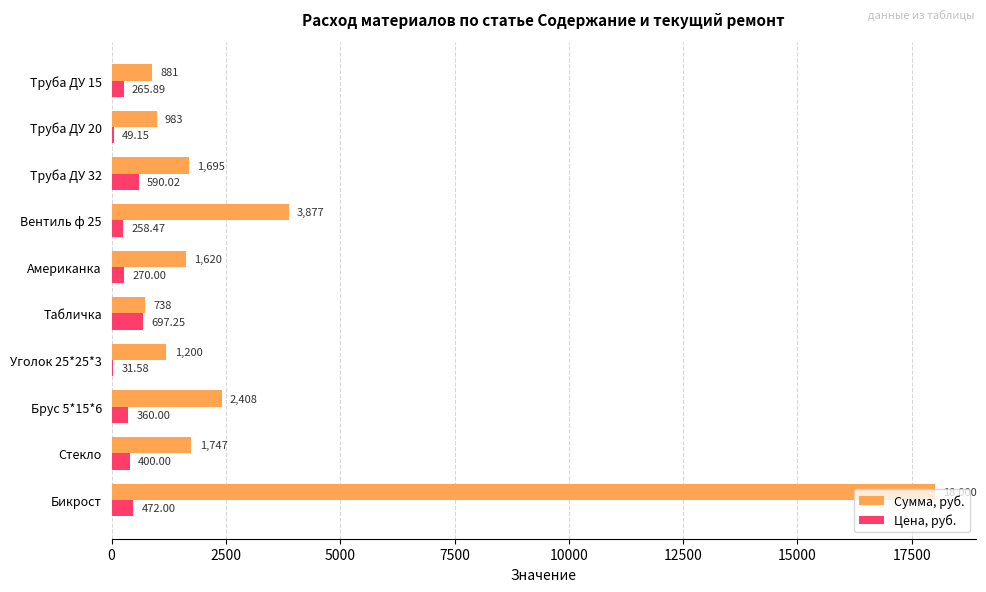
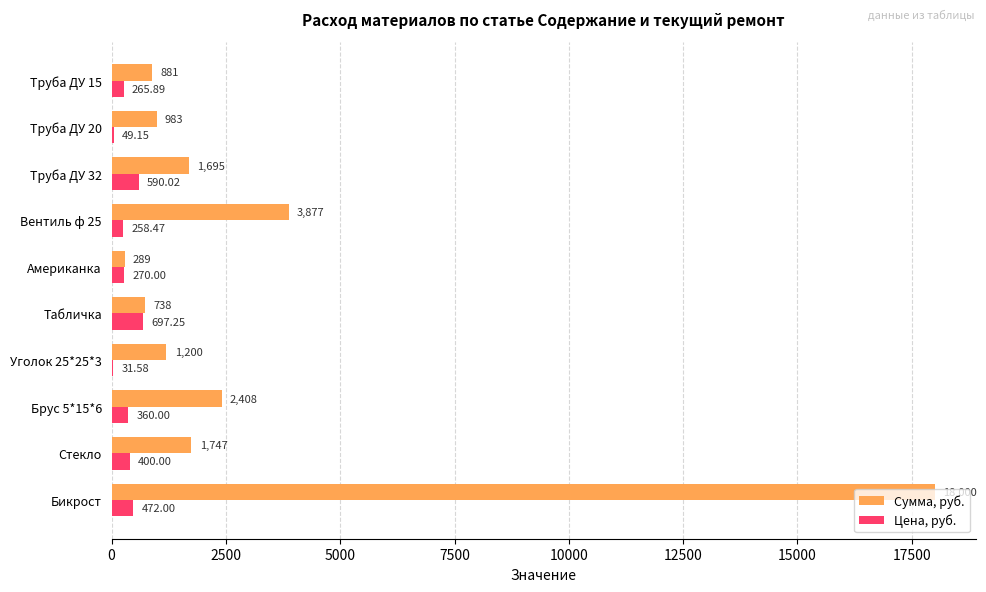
Сумма, руб., Американка: 1,620 -> 289
